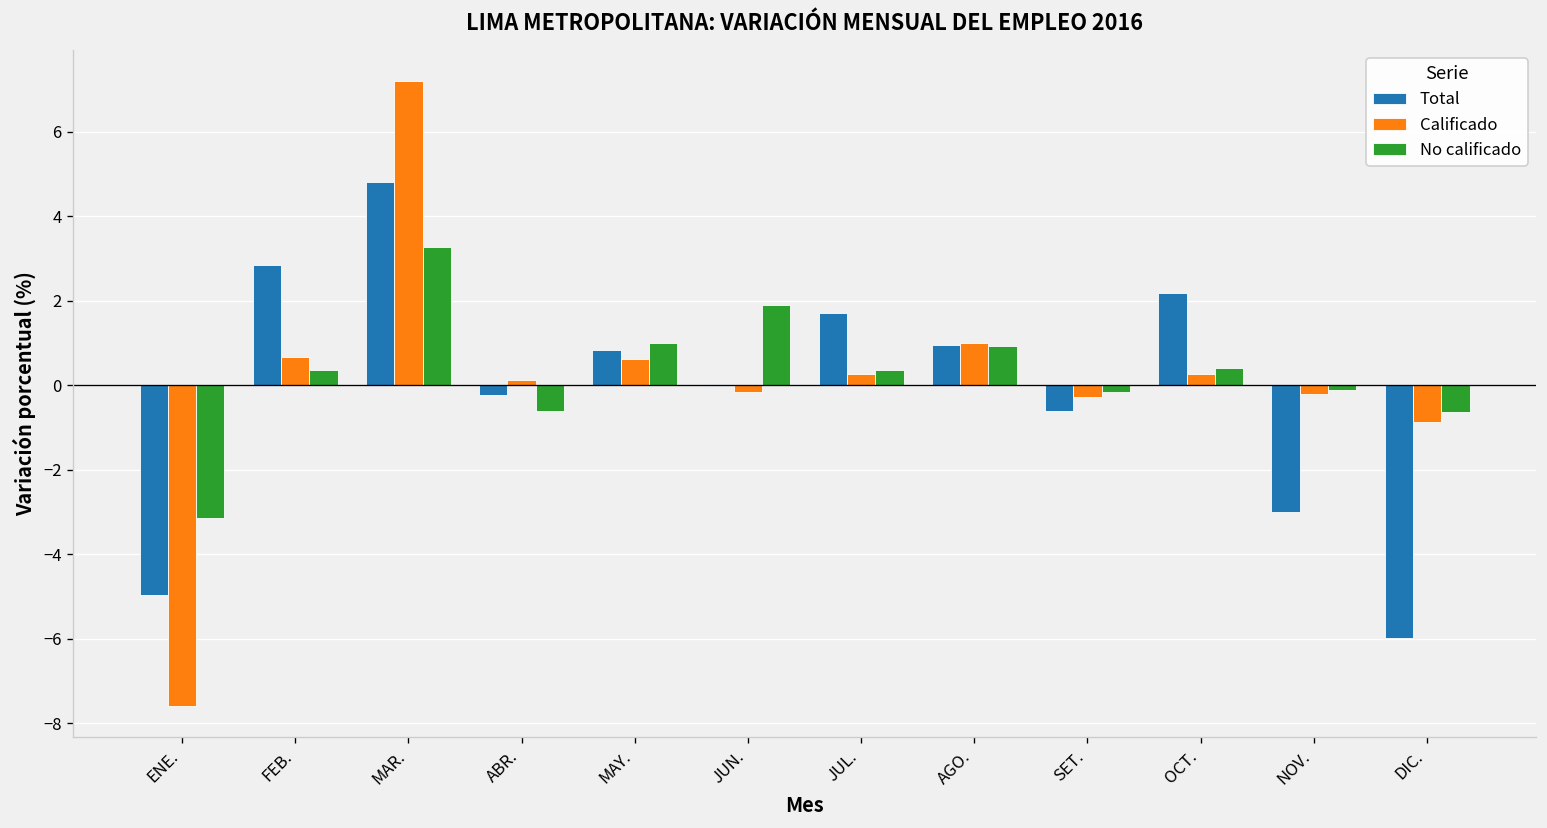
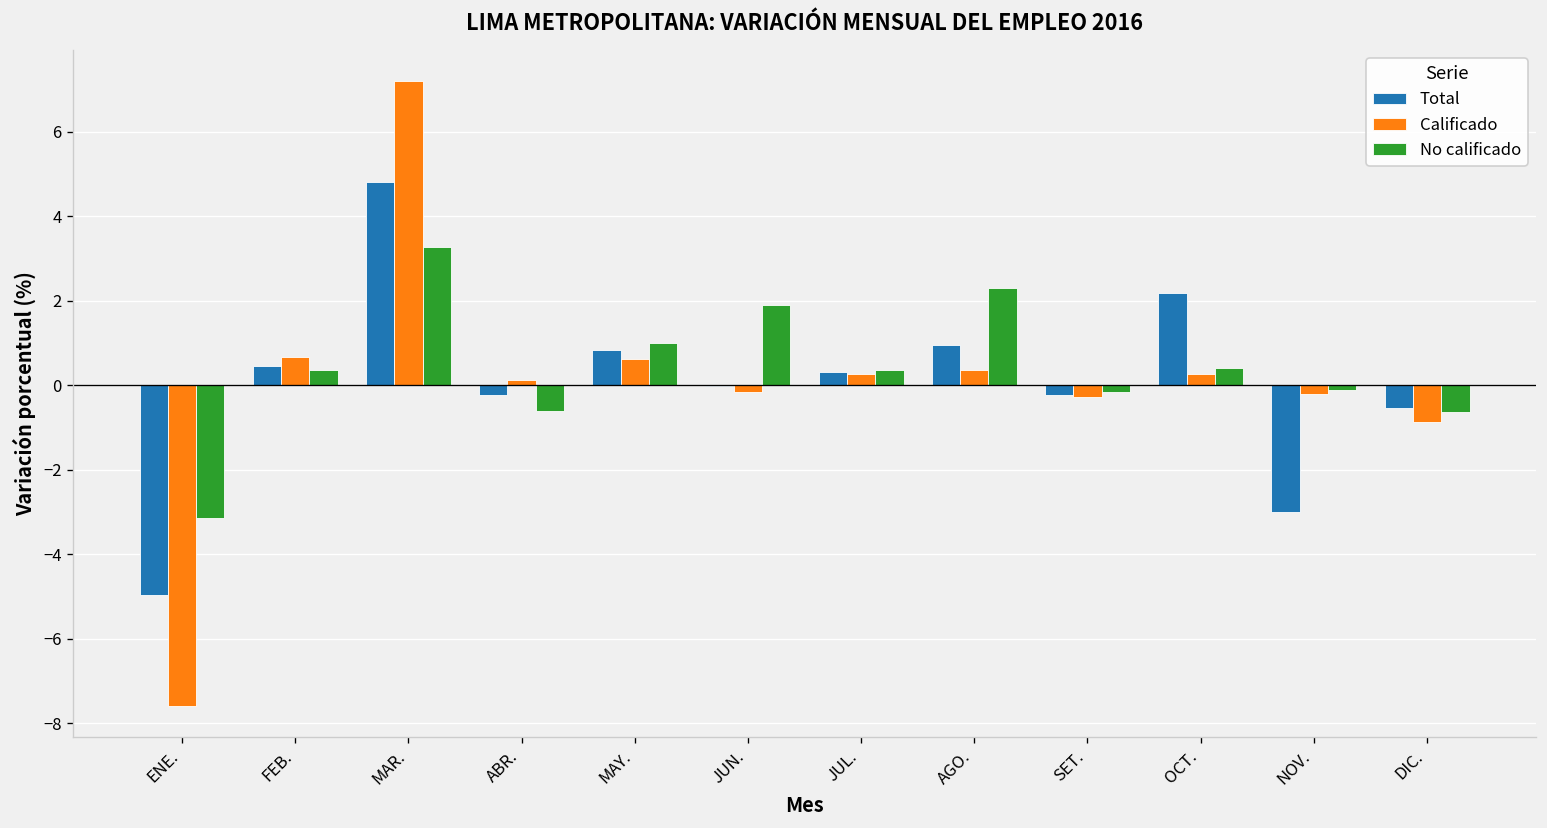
Total, FEB.: 2.8 -> 0.4
Total, JUL.: 1.7 -> 0.3
Calificado, AGO.: 1.0 -> 0.4
No calificado, AGO.: 0.9 -> 2.3
Total, SET.: -0.6 -> -0.2
Total, DIC.: -6.0 -> -0.5
